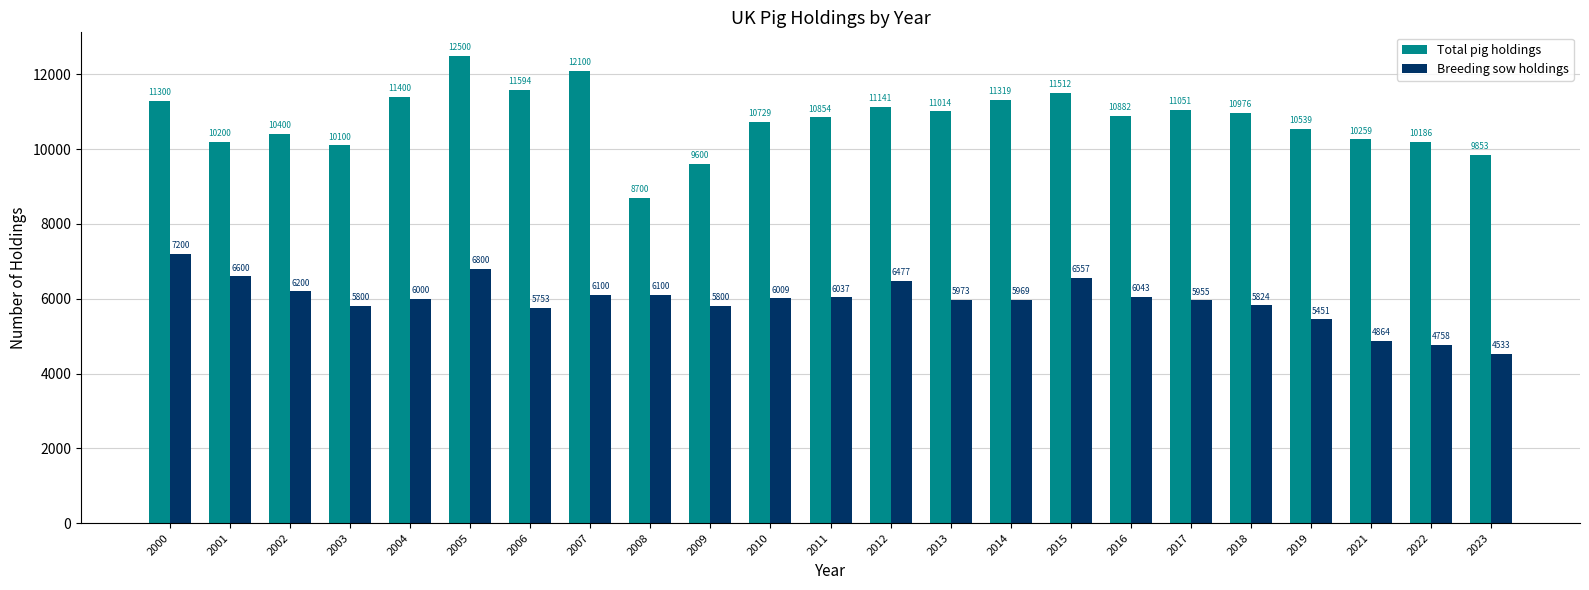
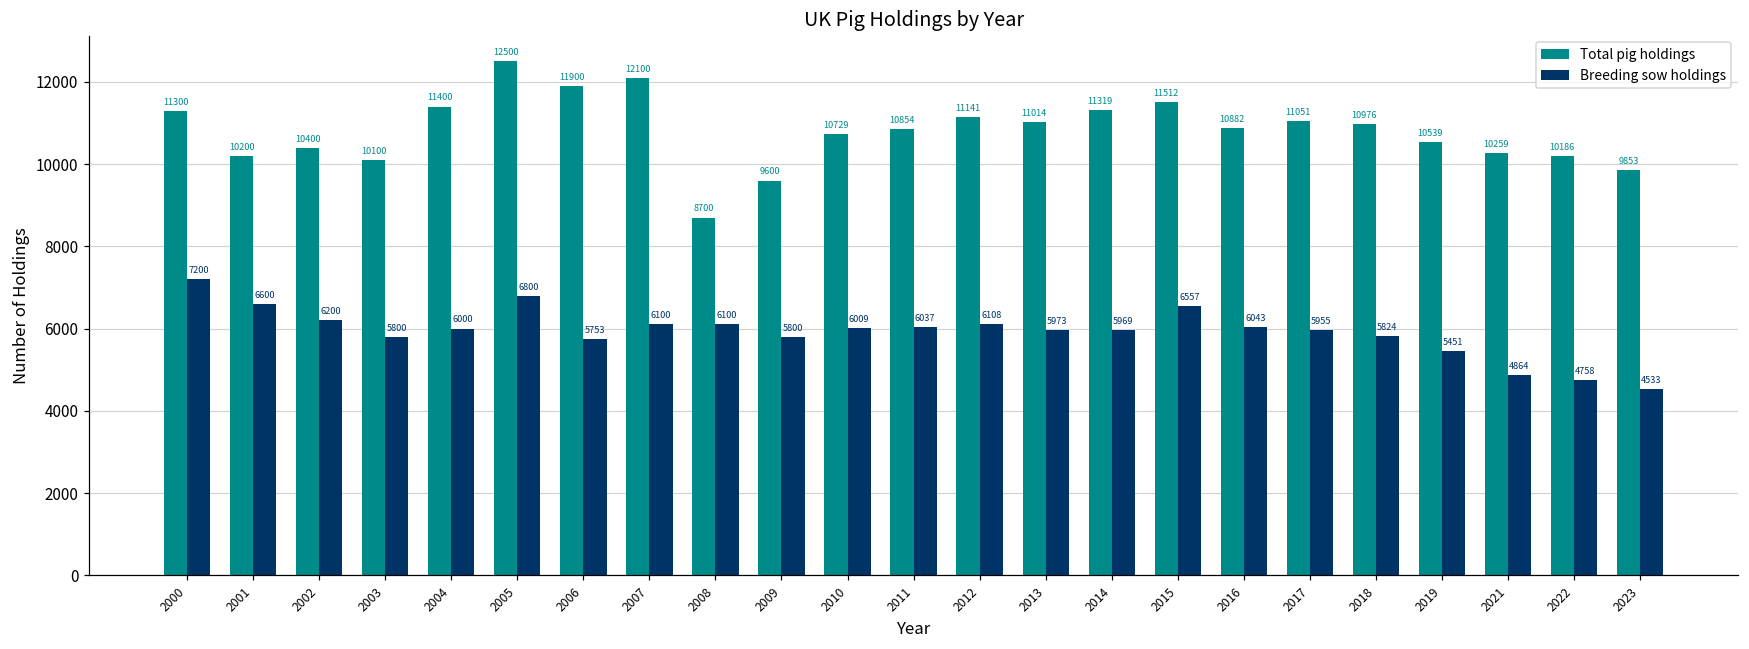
Total pig holdings, 2006: 11594 -> 11900
Breeding sow holdings, 2012: 6477 -> 6108
